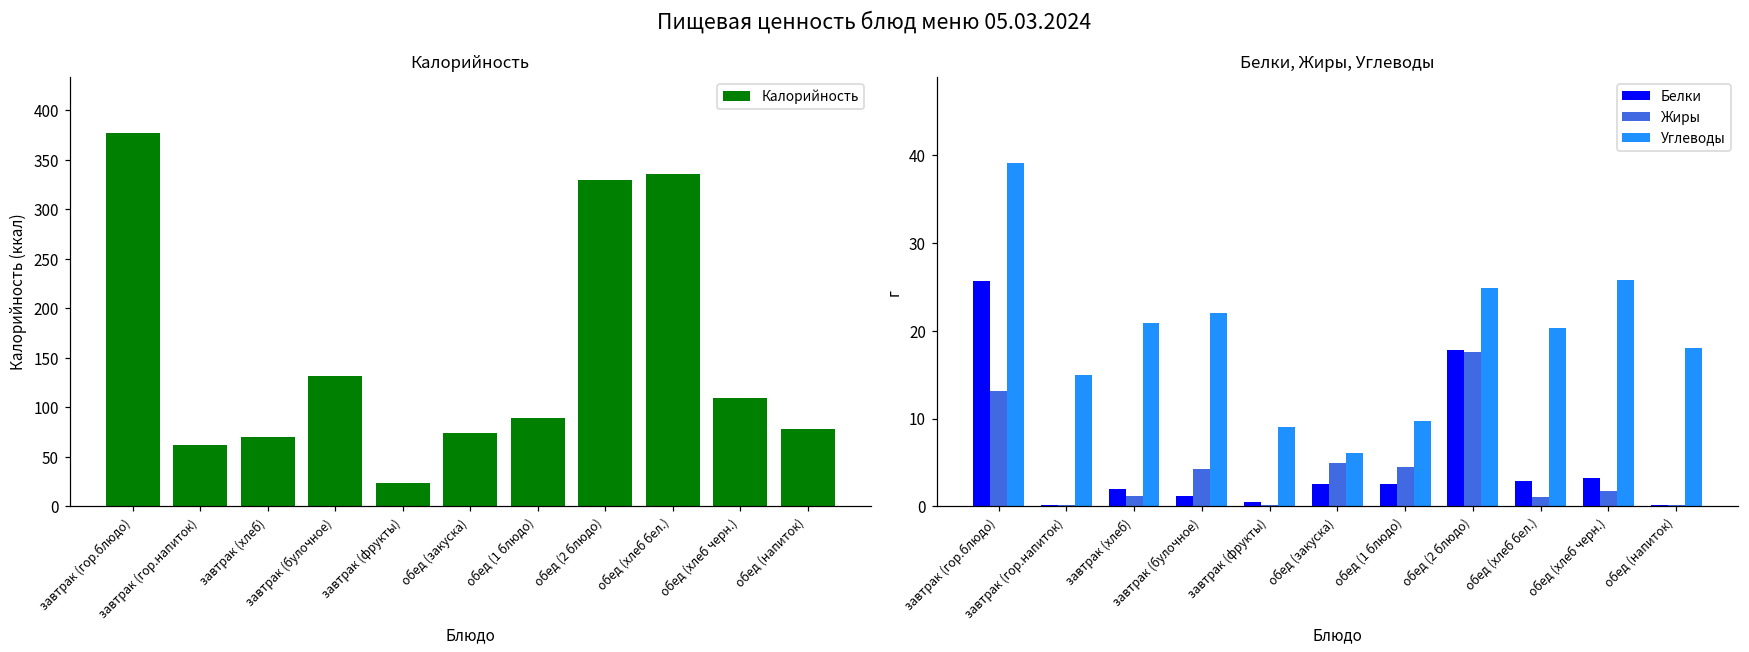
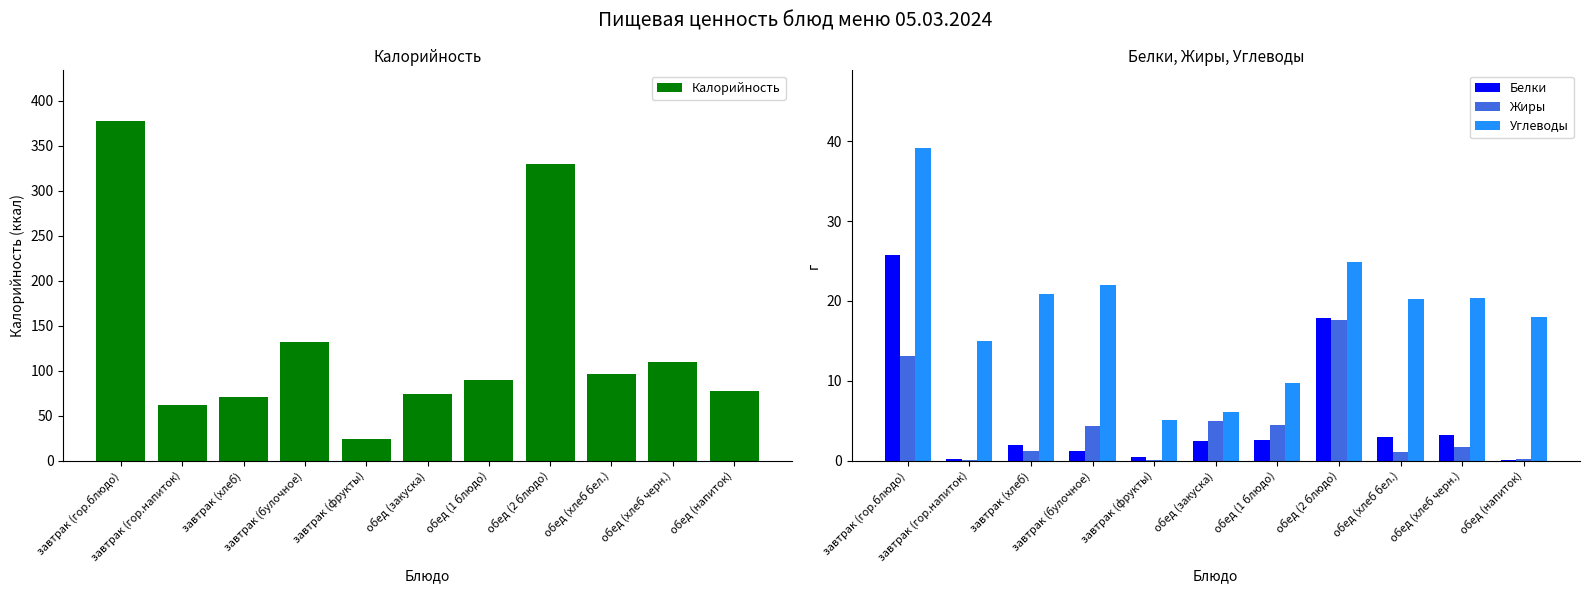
Калорийность, обед (хлеб бел.): 340 -> 100
Белки, Жиры, Углеводы, Углеводы, завтрак (фрукты): 9 -> 5
Белки, Жиры, Углеводы, Углеводы, обед (хлеб черн.): 26 -> 20
